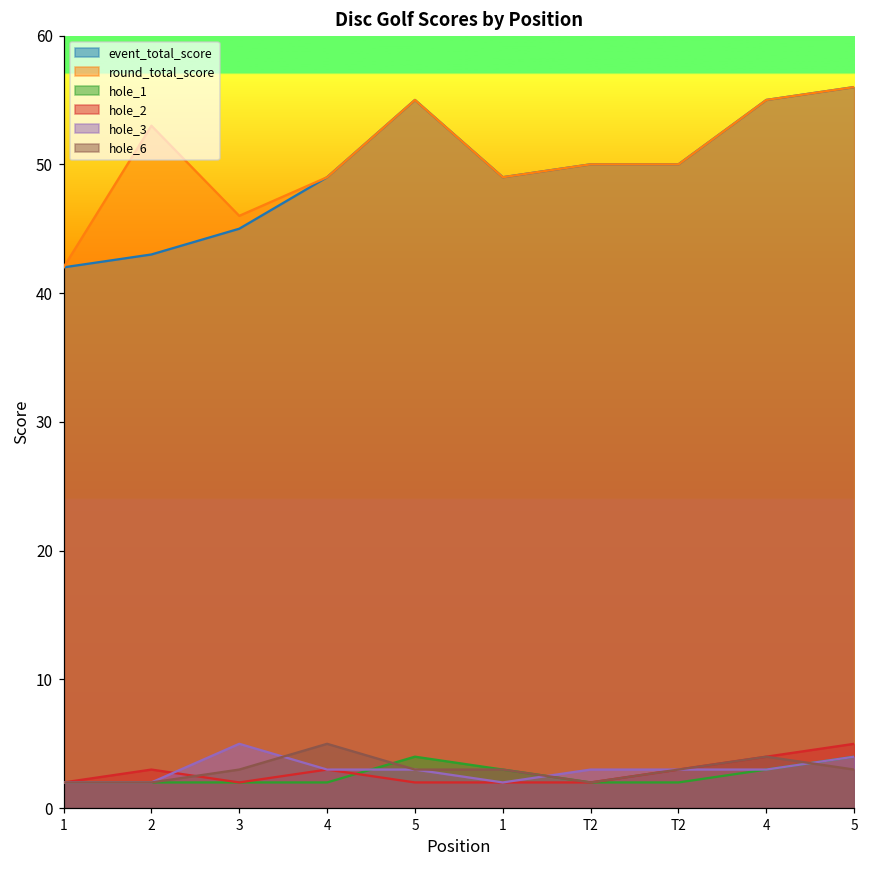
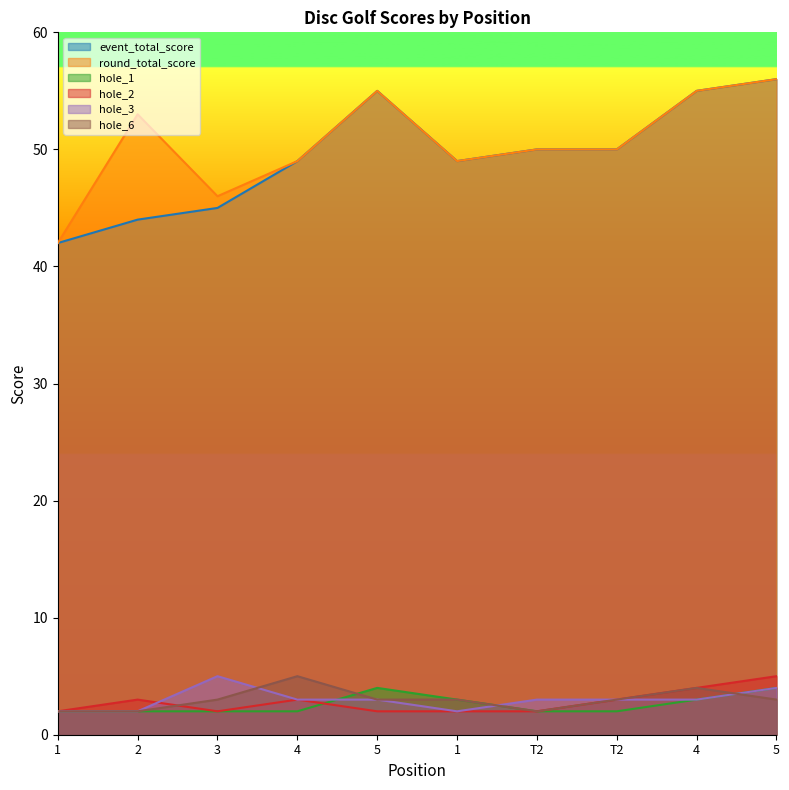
event_total_score, 2: 43 -> 44
